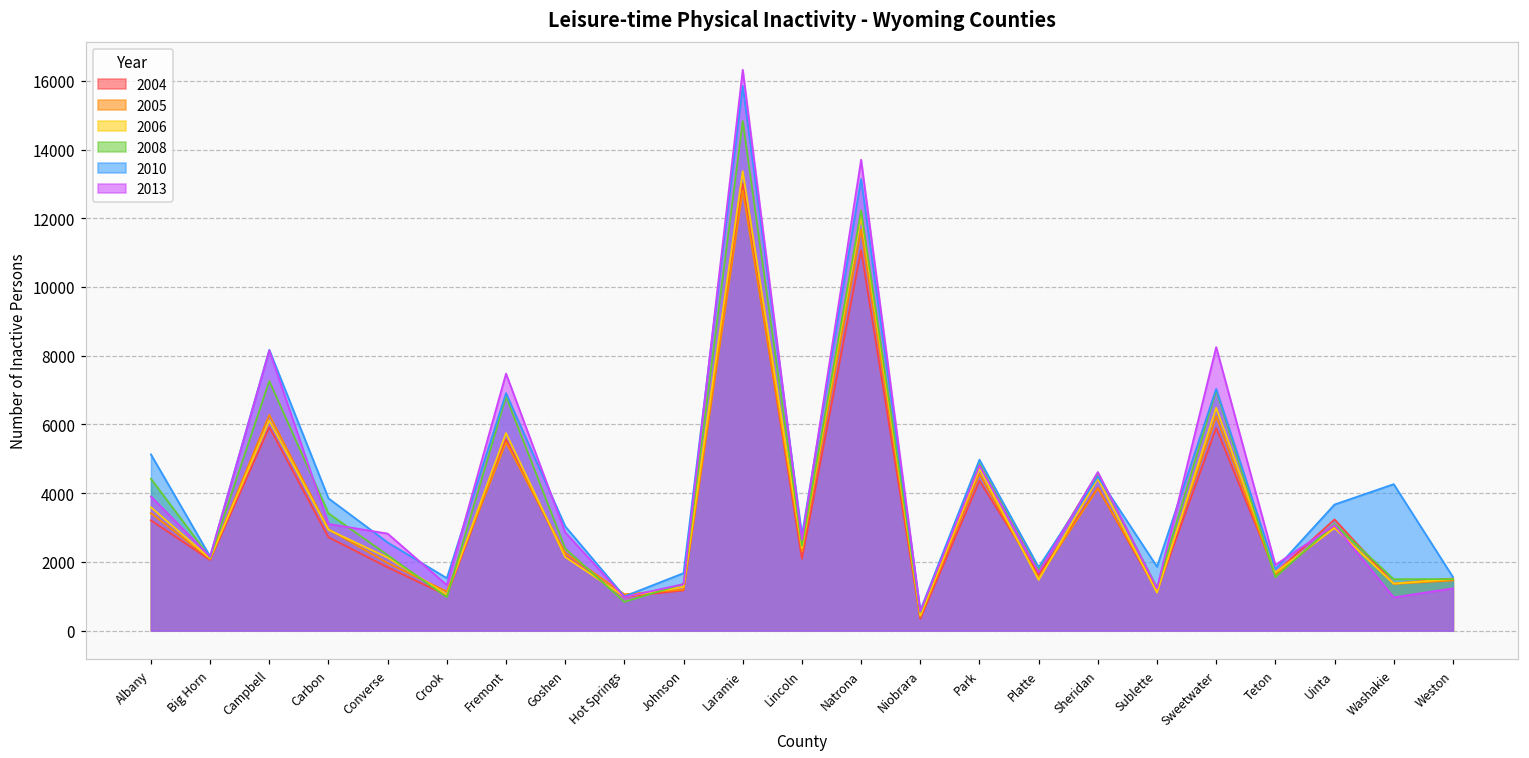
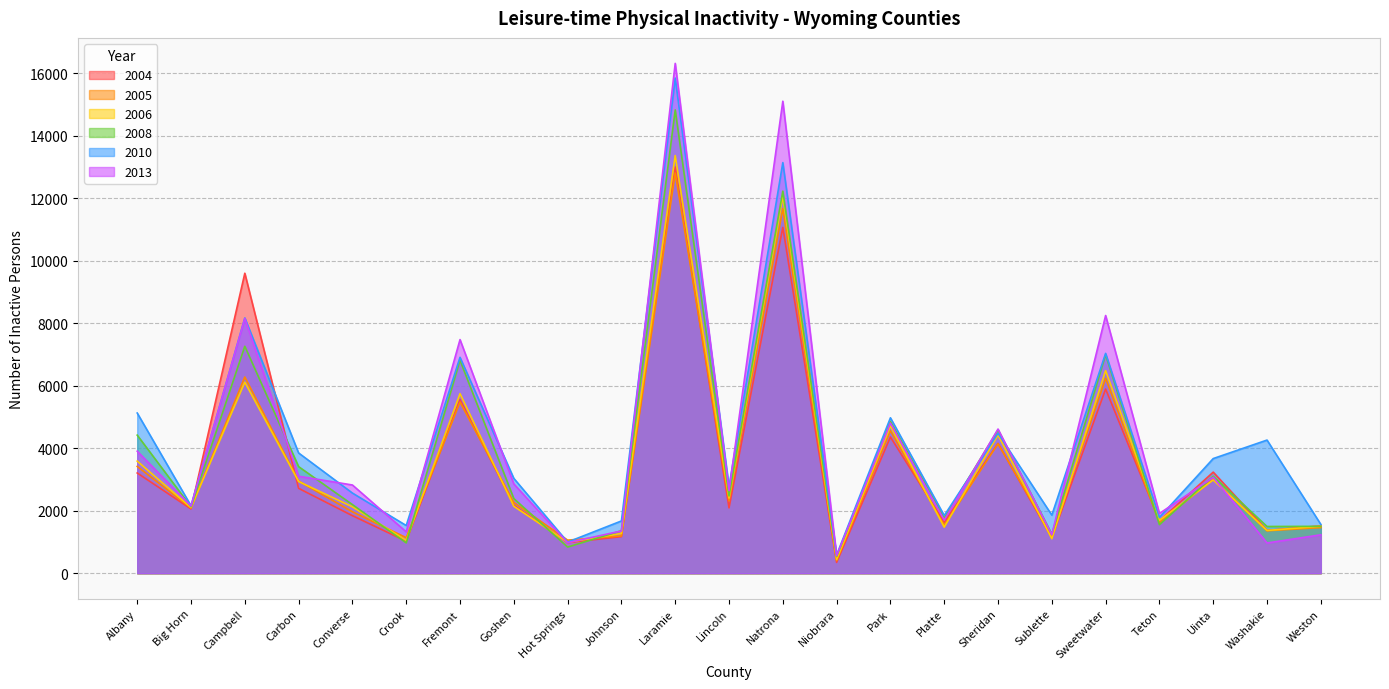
2004, Campbell: 5900 -> 9600
2013, Natrona: 13700 -> 15100
